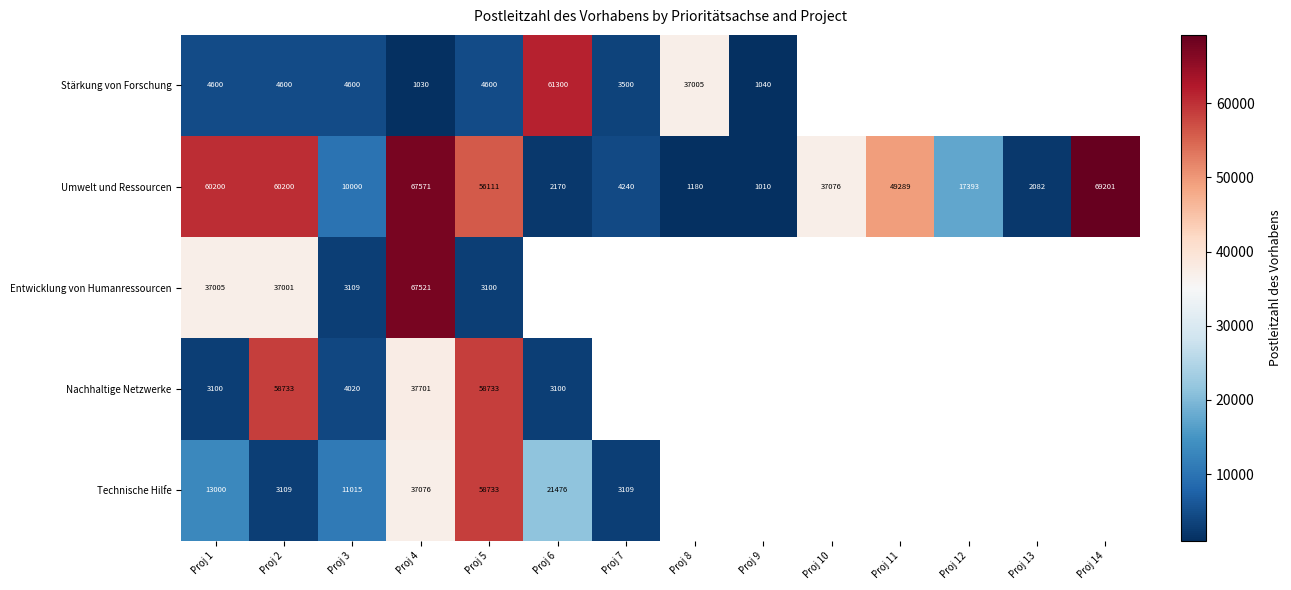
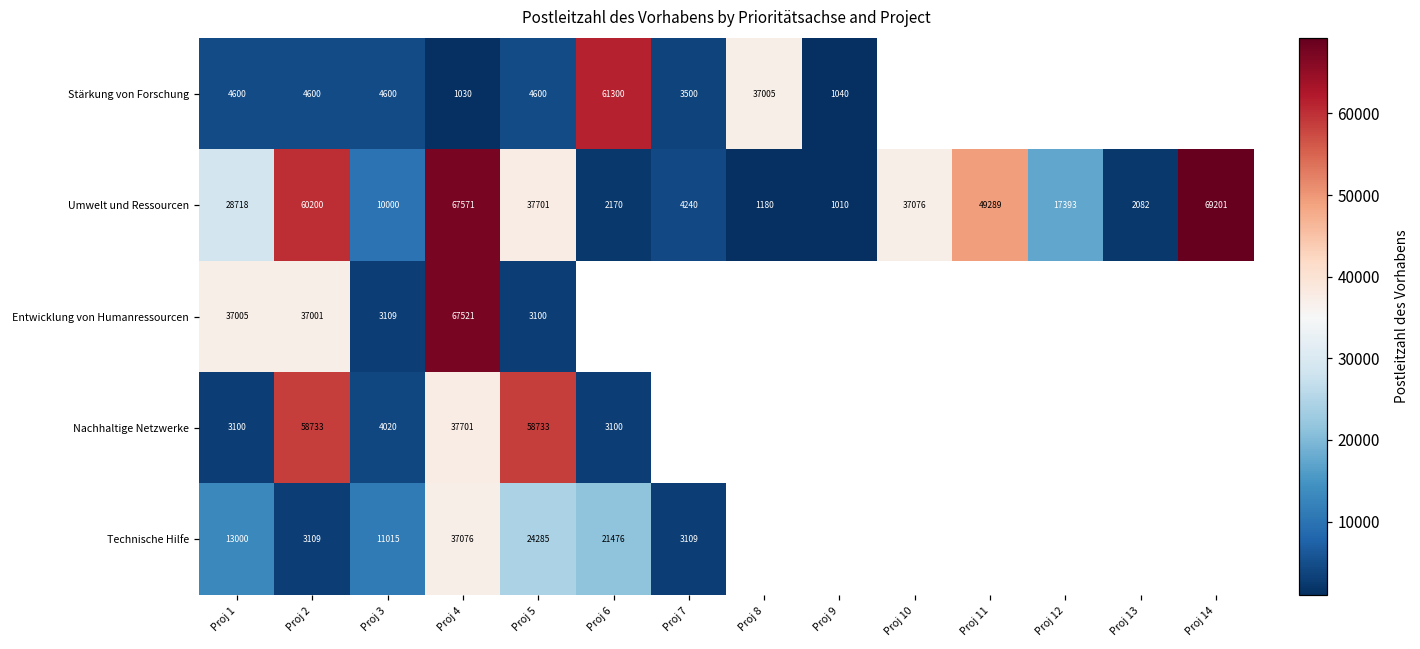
Umwelt und Ressourcen, Proj 1: 60200 -> 28718
Umwelt und Ressourcen, Proj 5: 56111 -> 37701
Technische Hilfe, Proj 5: 58733 -> 24285
